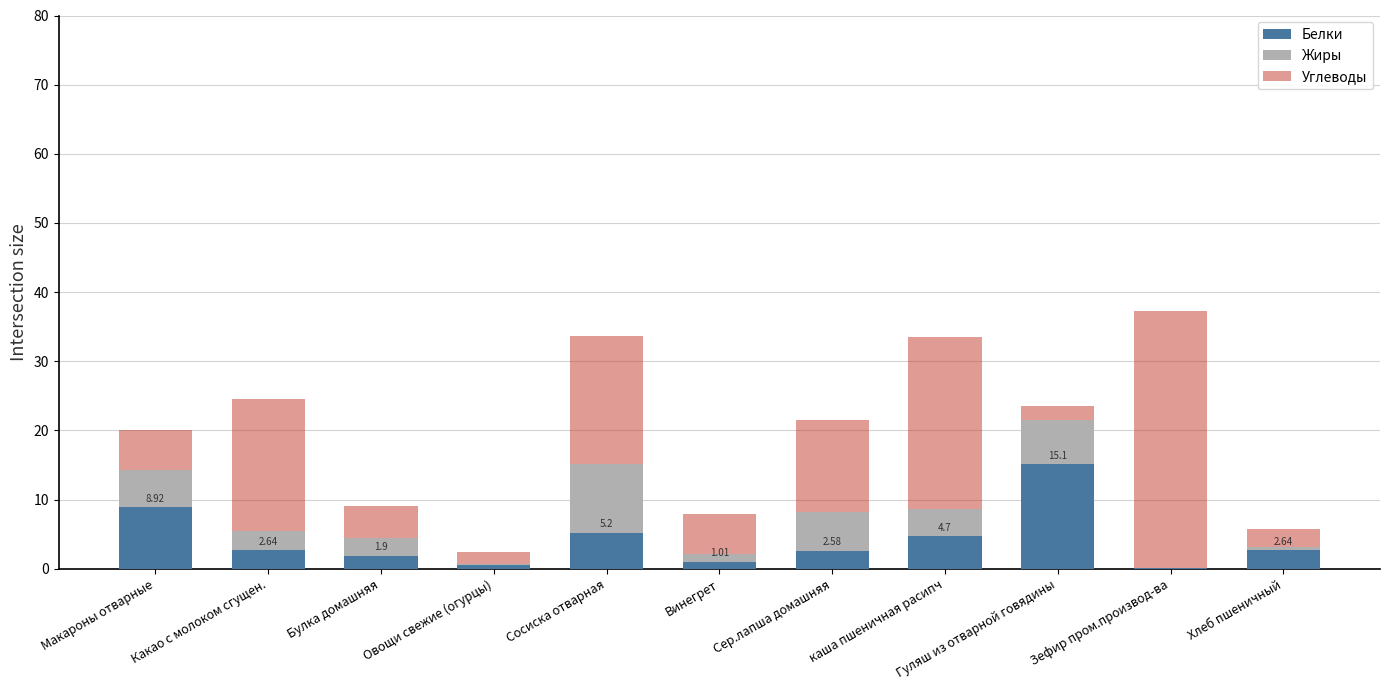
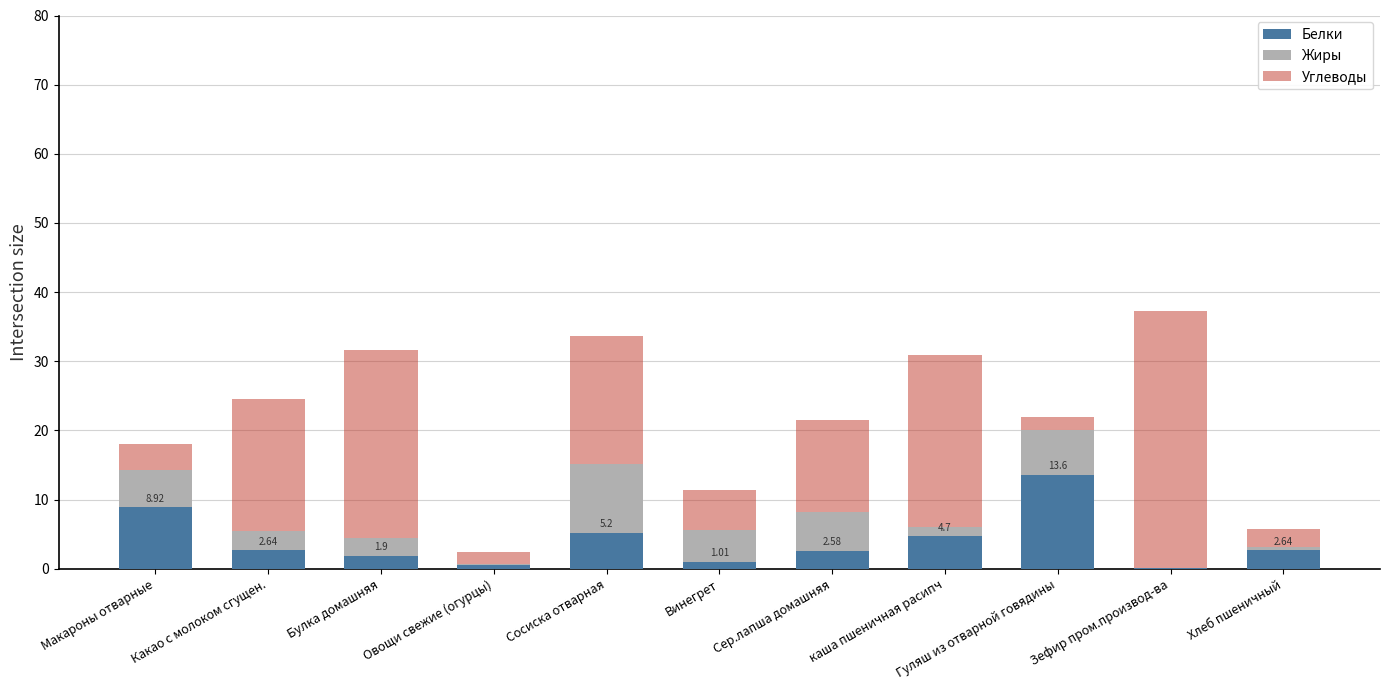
Углеводы, Макароны отварные: 6 -> 4
Углеводы, Булка домашняя: 5 -> 27
Жиры, Винегрет: 1 -> 5
Жиры, каша пшеничная расипч: 4 -> 1
Белки, Гуляш из отварной говядины: 15.1 -> 13.6
